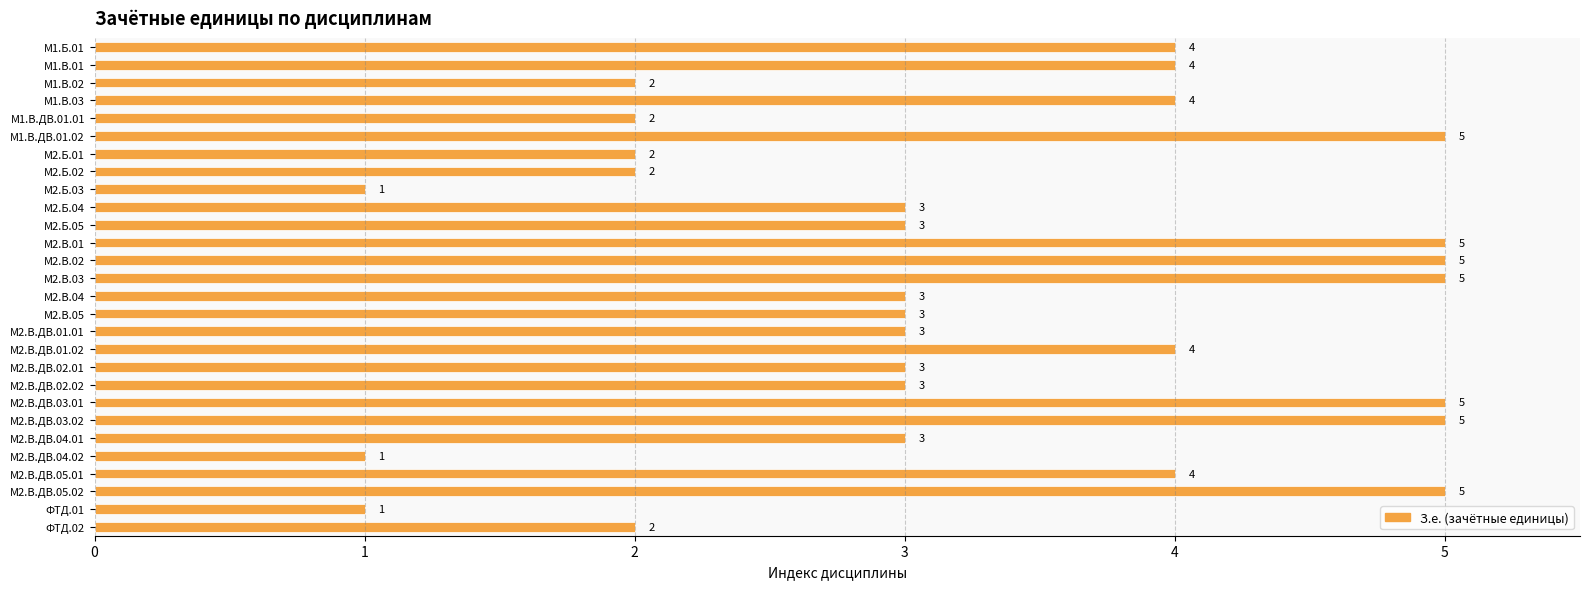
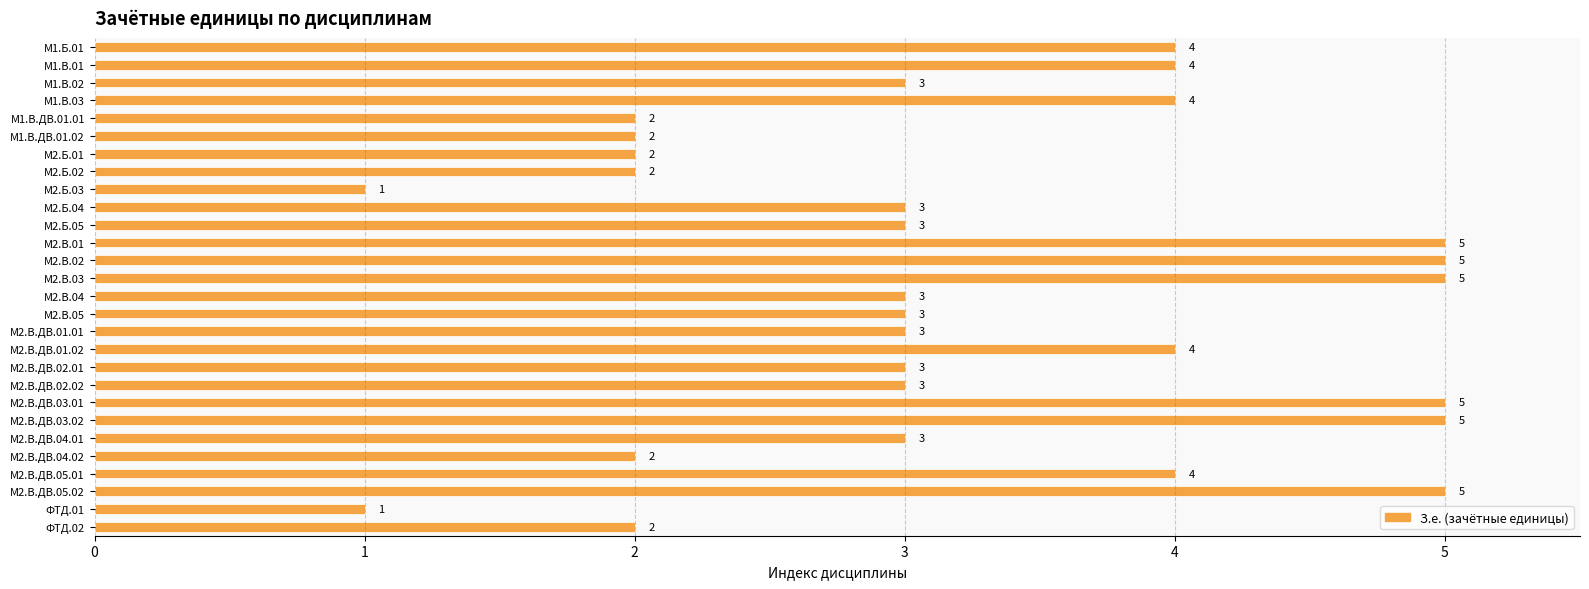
М1.В.02: 2 -> 3
М1.В.ДВ.01.02: 5 -> 2
М2.В.ДВ.04.02: 1 -> 2
